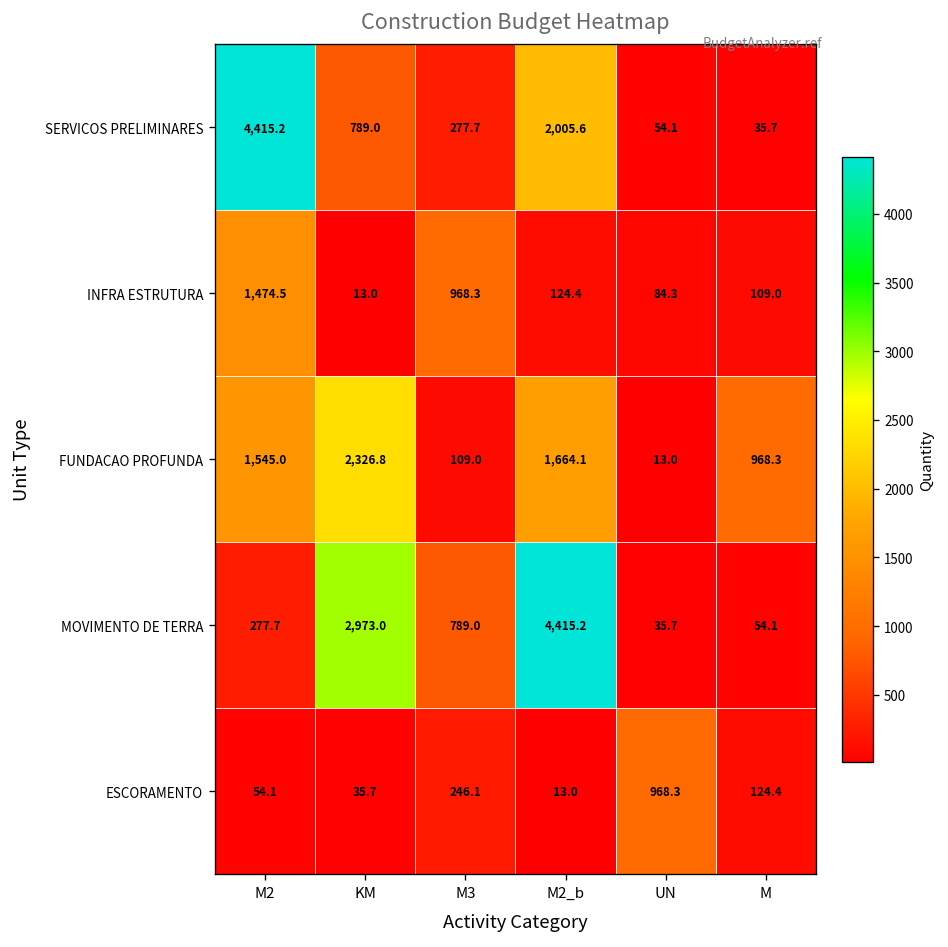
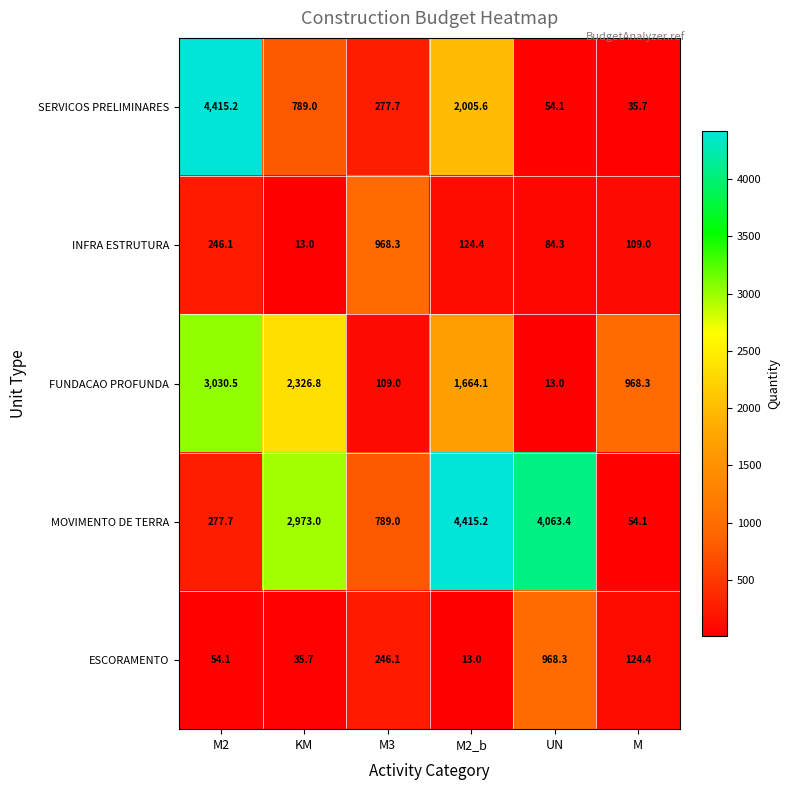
INFRA ESTRUTURA, M2: 1,474.5 -> 246.1
FUNDACAO PROFUNDA, M2: 1,545.0 -> 3,030.5
MOVIMENTO DE TERRA, UN: 35.7 -> 4,063.4
